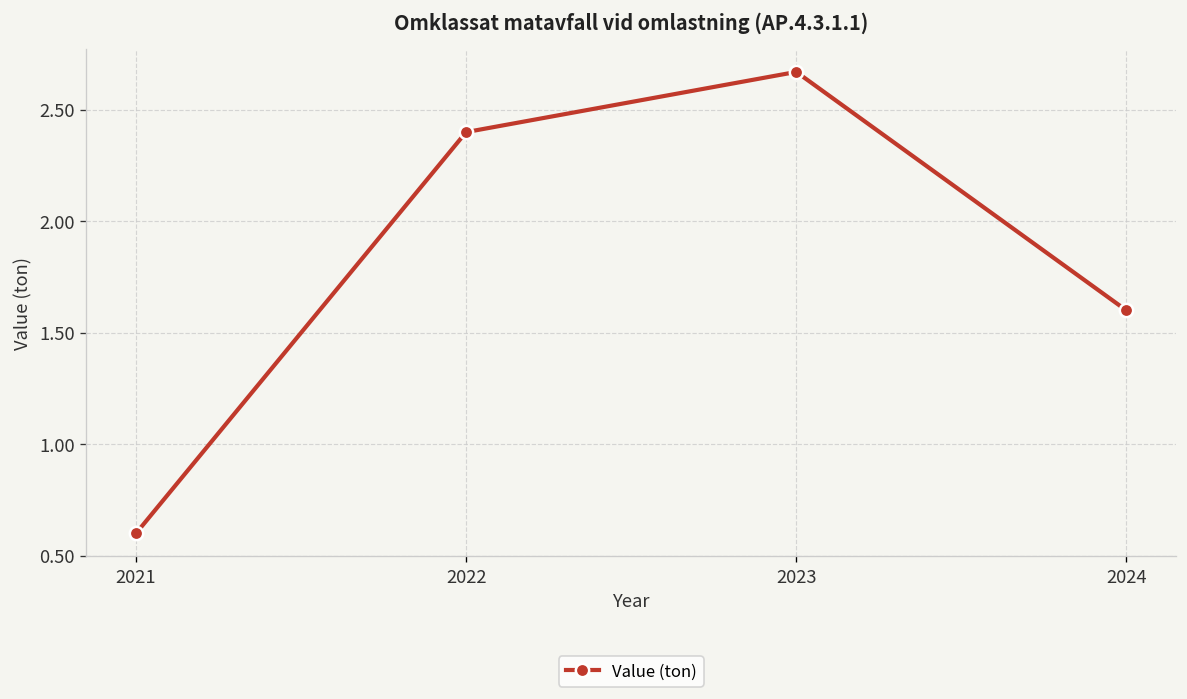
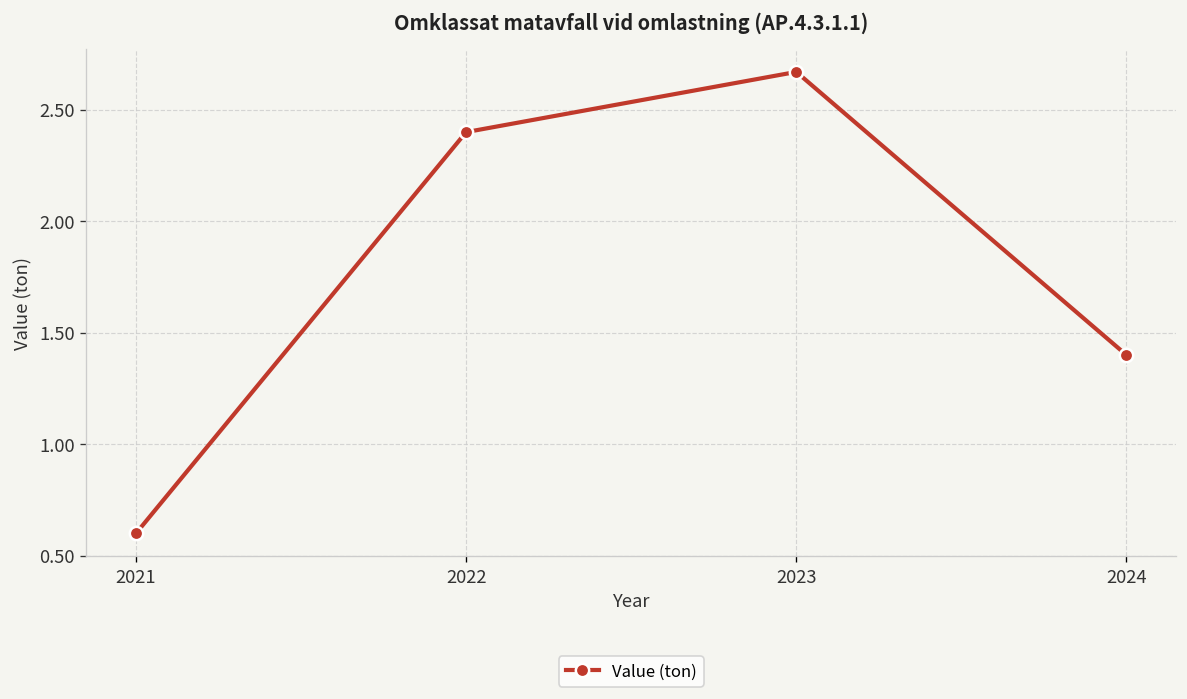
2024: 1.6 -> 1.4
